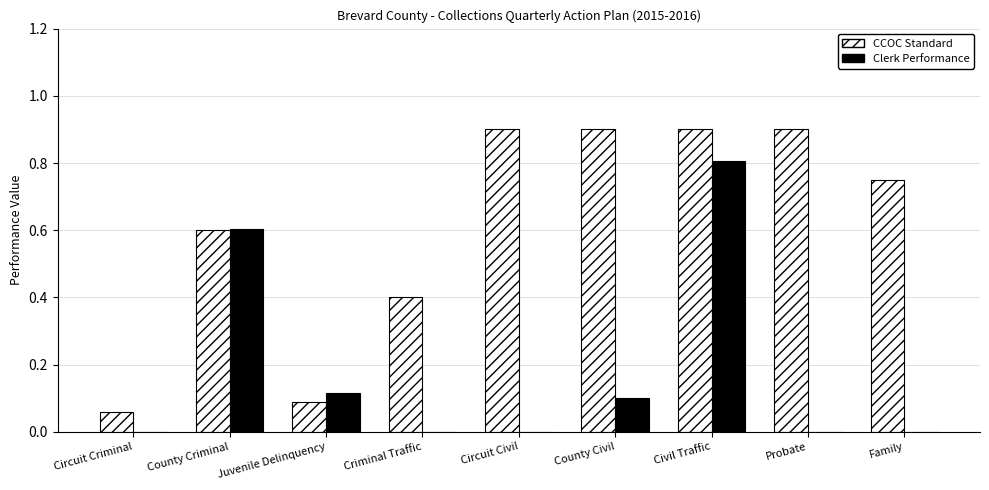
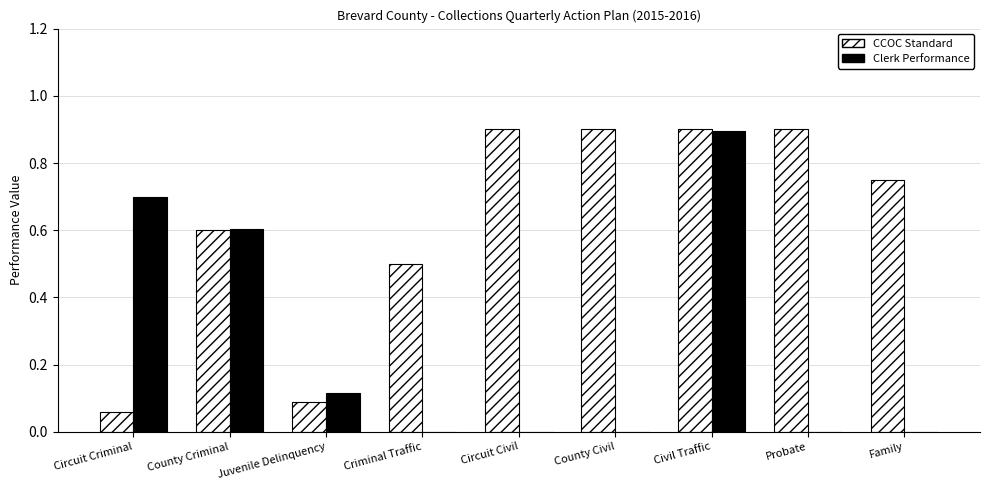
Clerk Performance, Circuit Criminal: 0.0 -> 0.7
CCOC Standard, Criminal Traffic: 0.4 -> 0.5
Clerk Performance, County Civil: 0.1 -> 0.0
Clerk Performance, Civil Traffic: 0.81 -> 0.90
